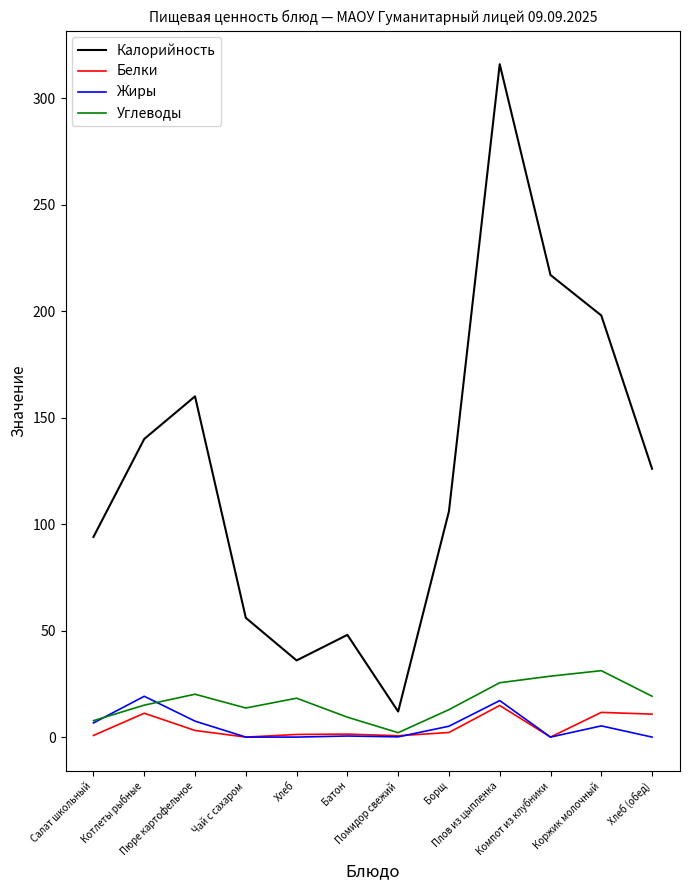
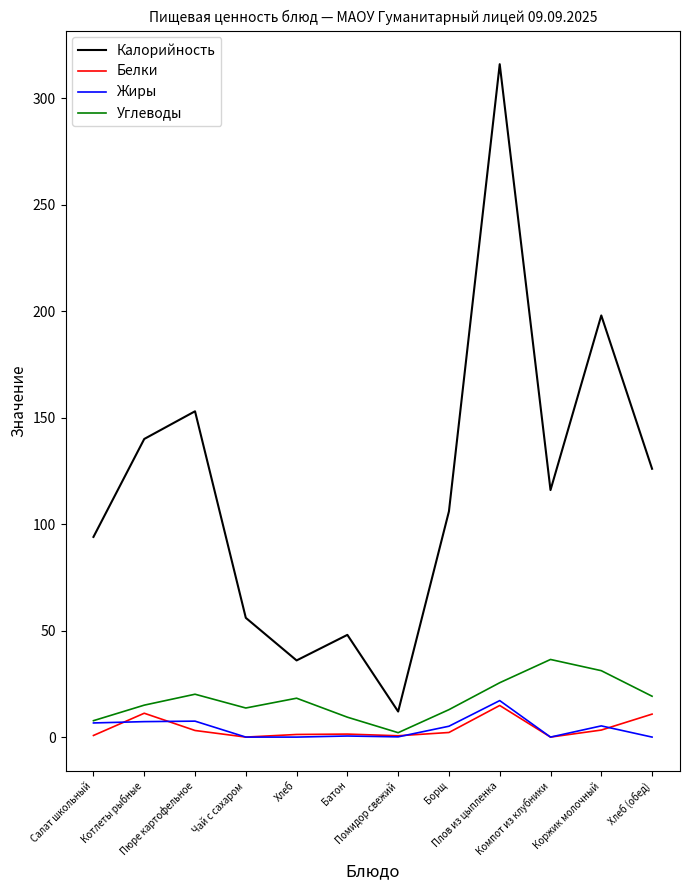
Жиры, Котлеты рыбные: 19 -> 7
Калорийность, Пюре картофельное: 160 -> 153
Калорийность, Компот из клубники: 217 -> 116
Углеводы, Компот из клубники: 29 -> 36
Белки, Коржик молочный: 12 -> 3
